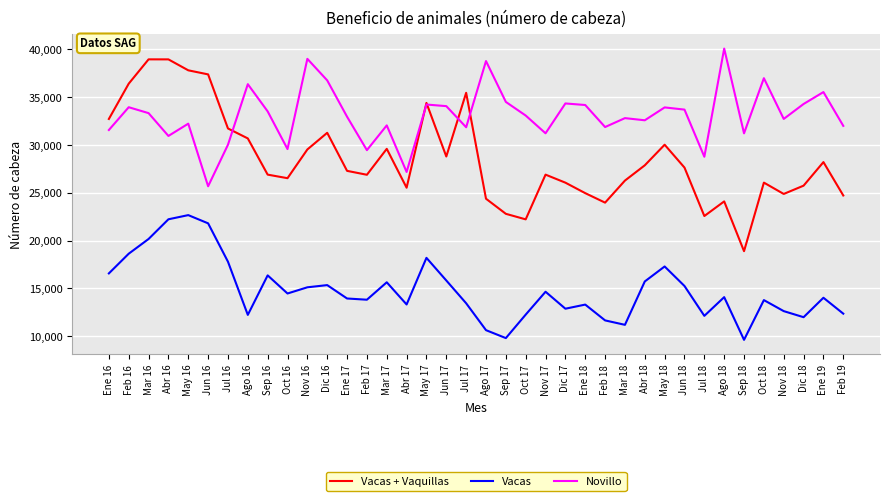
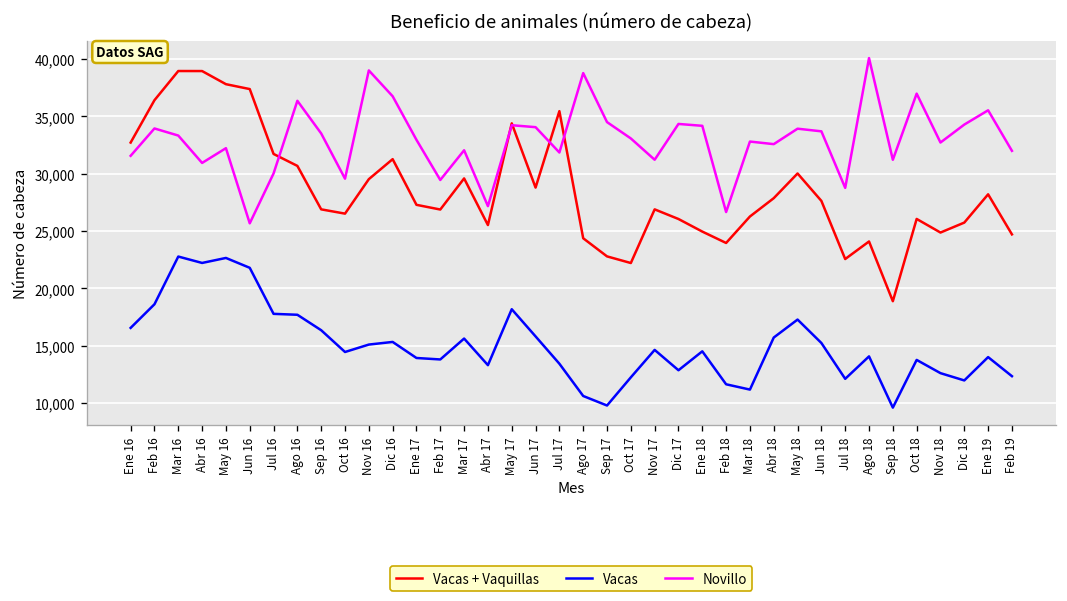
Vacas, Mar 16: 20,000 -> 23,000
Vacas, Ago 16: 12,000 -> 18,000
Vacas, Ene 18: 13,000 -> 15,000
Novillo, Feb 18: 32,000 -> 27,000
